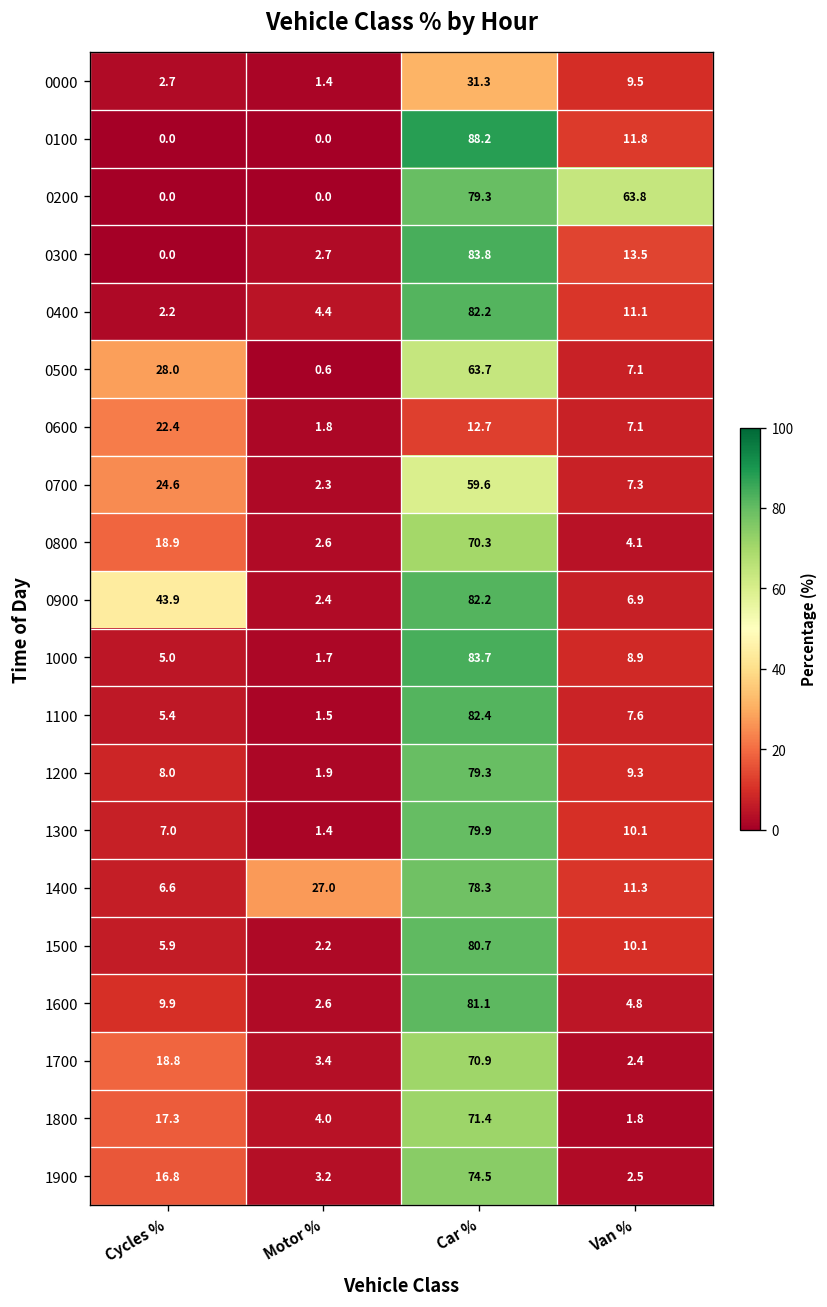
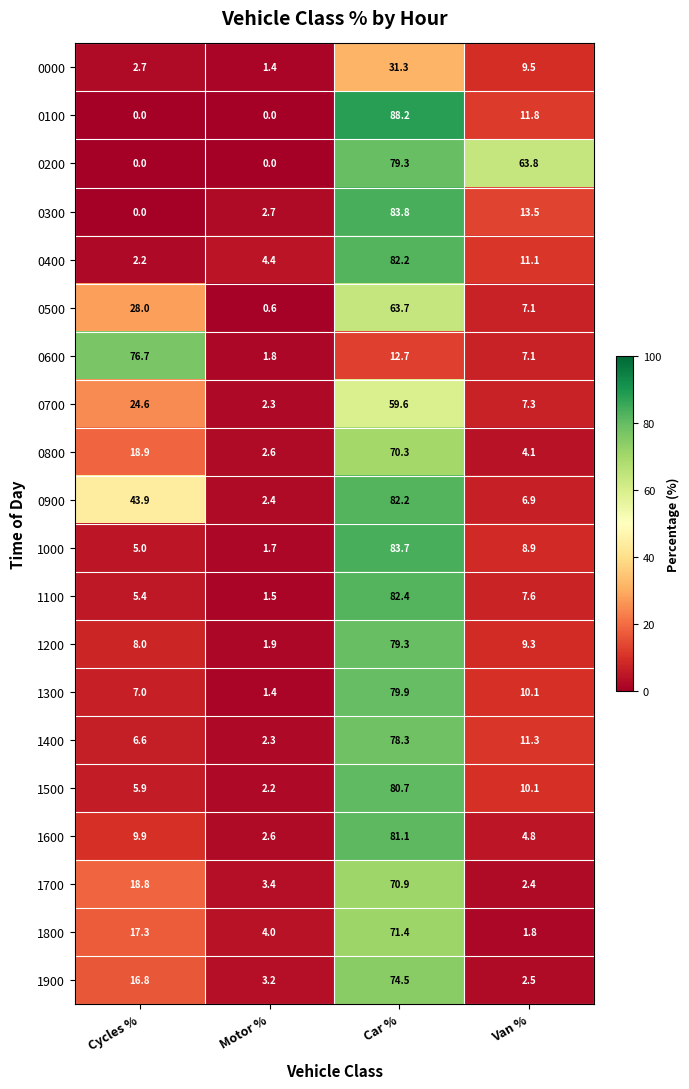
0600, Cycles %: 22.4 -> 76.7
1400, Motor %: 27.0 -> 2.3
